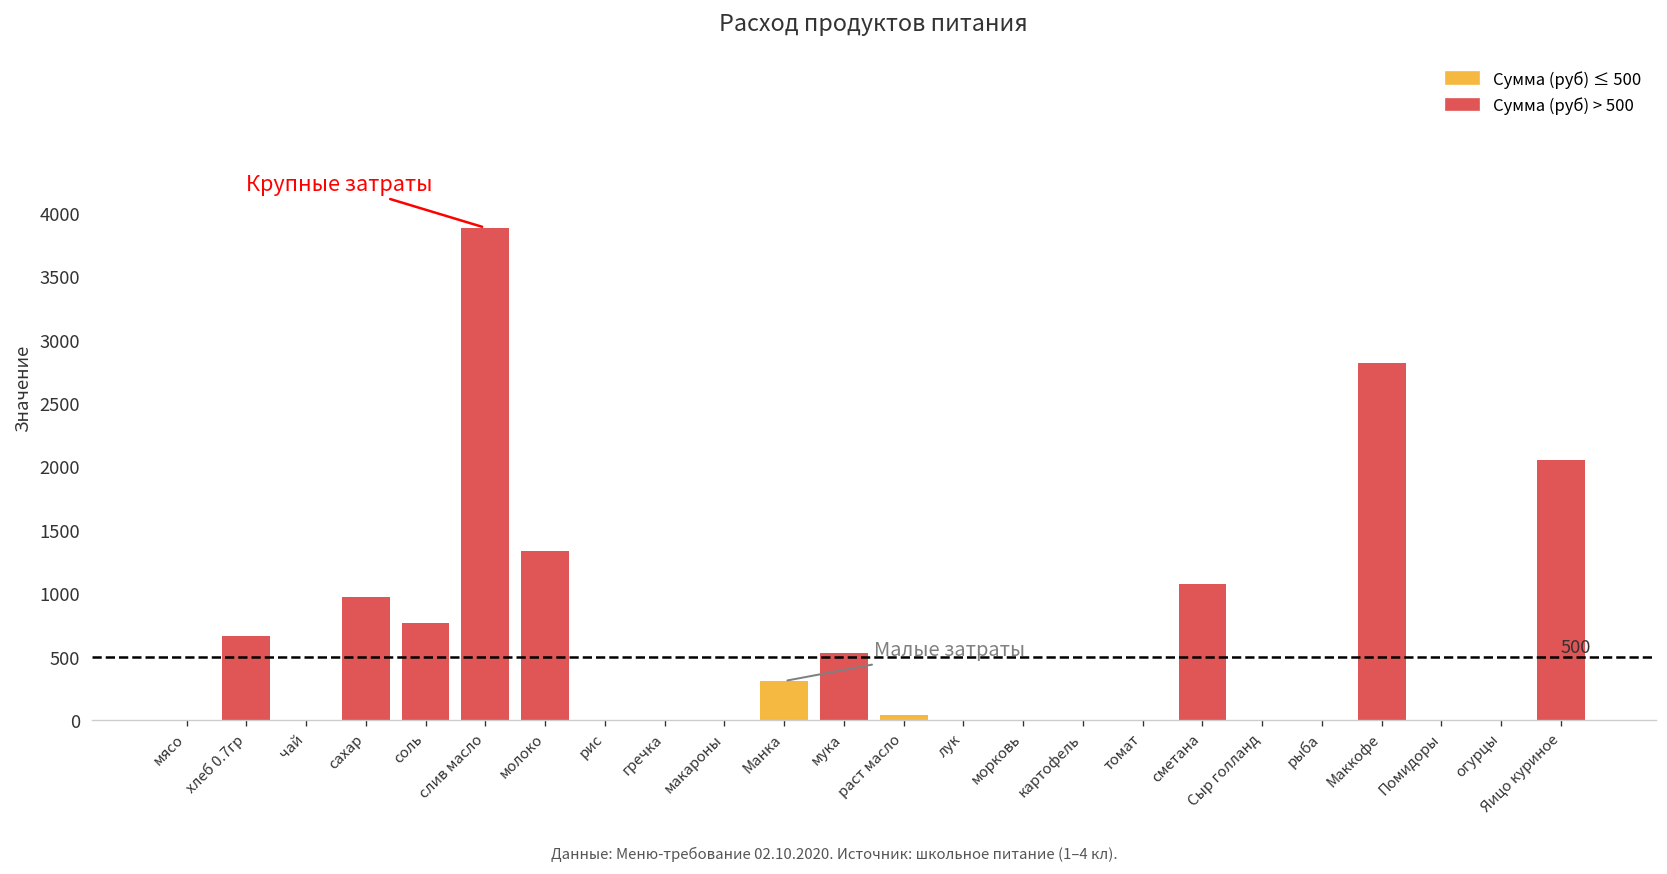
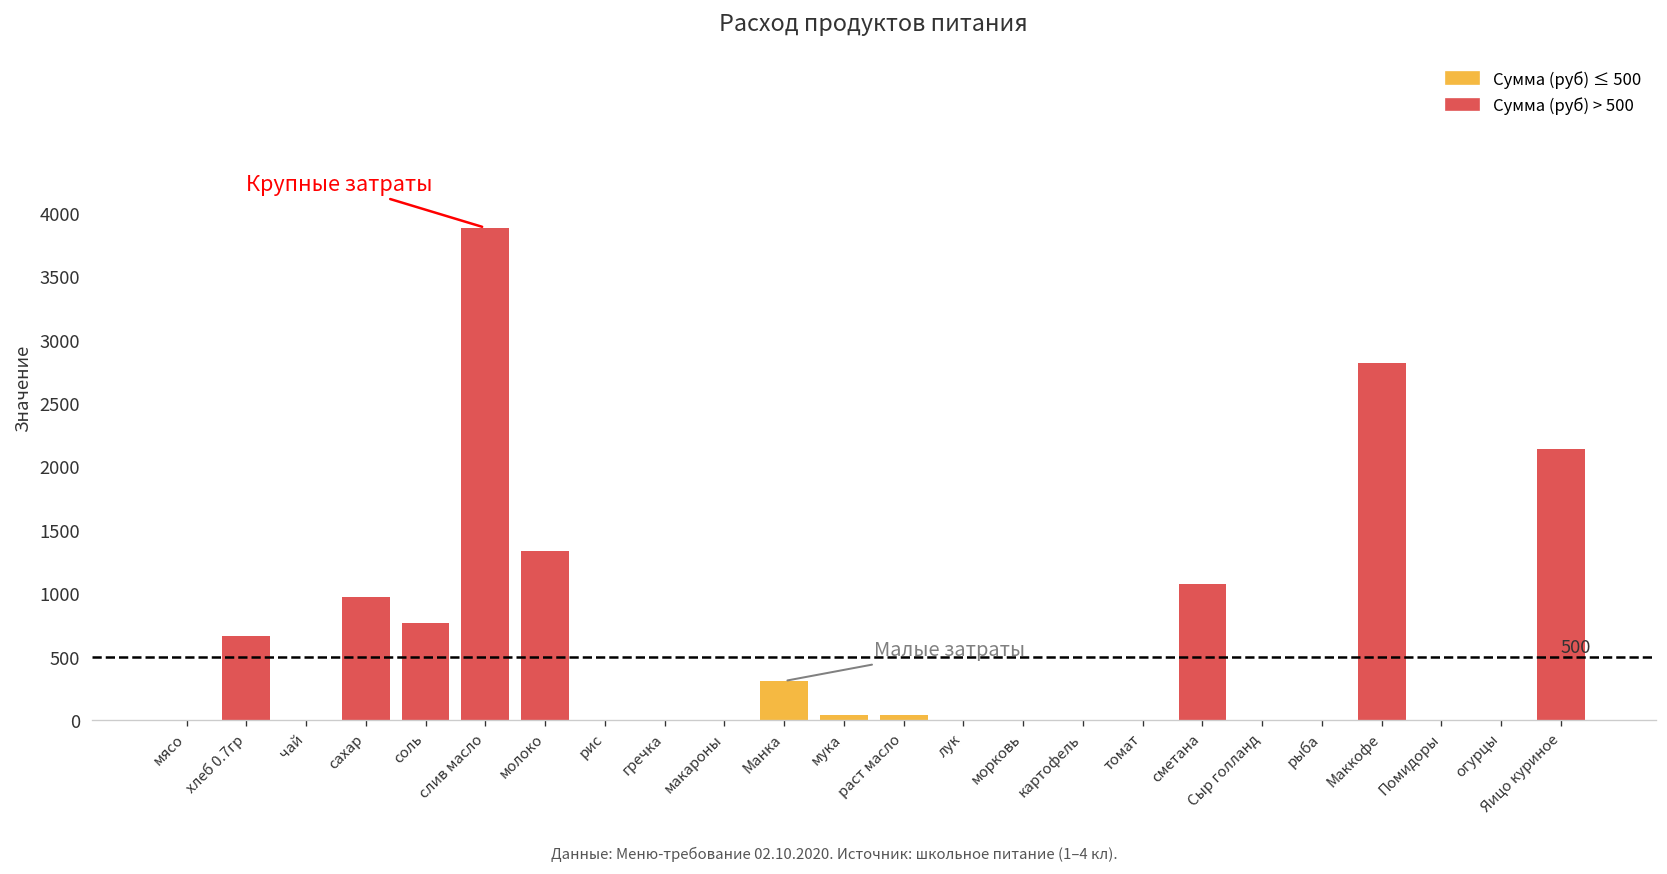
мука: 530 -> 40
Яицо куриное: 2050 -> 2140
